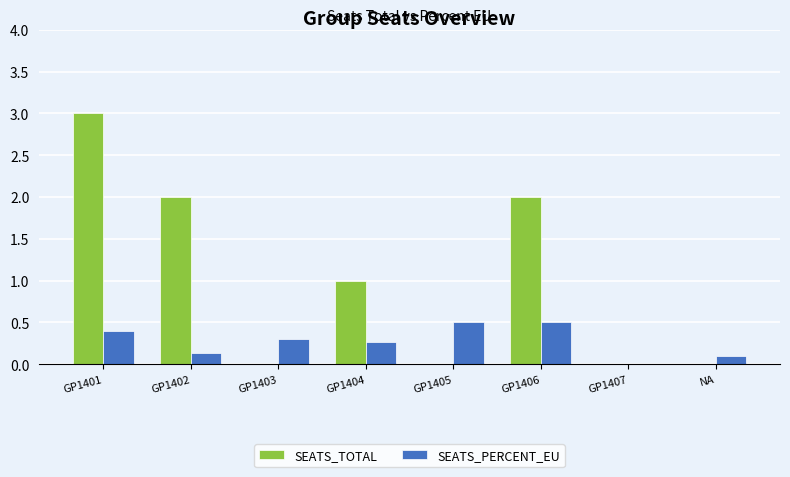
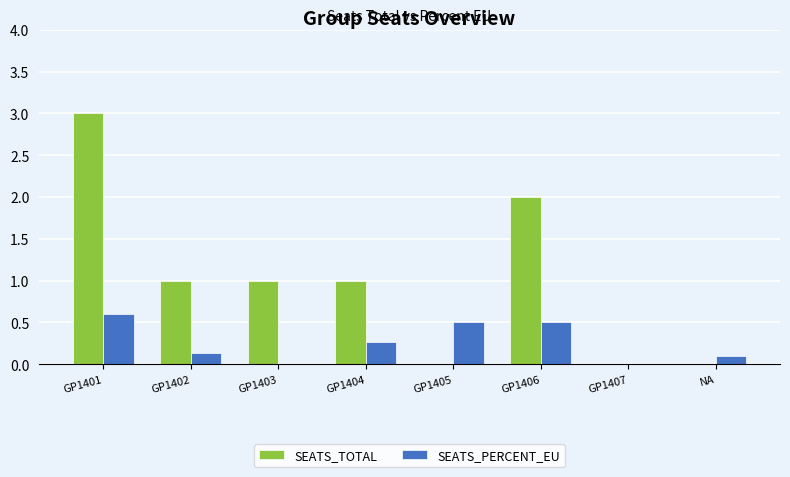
SEATS_PERCENT_EU, GP1401: 0.4 -> 0.6
SEATS_TOTAL, GP1402: 2 -> 1
SEATS_TOTAL, GP1403: 0 -> 1
SEATS_PERCENT_EU, GP1403: 0.3 -> 0.0
